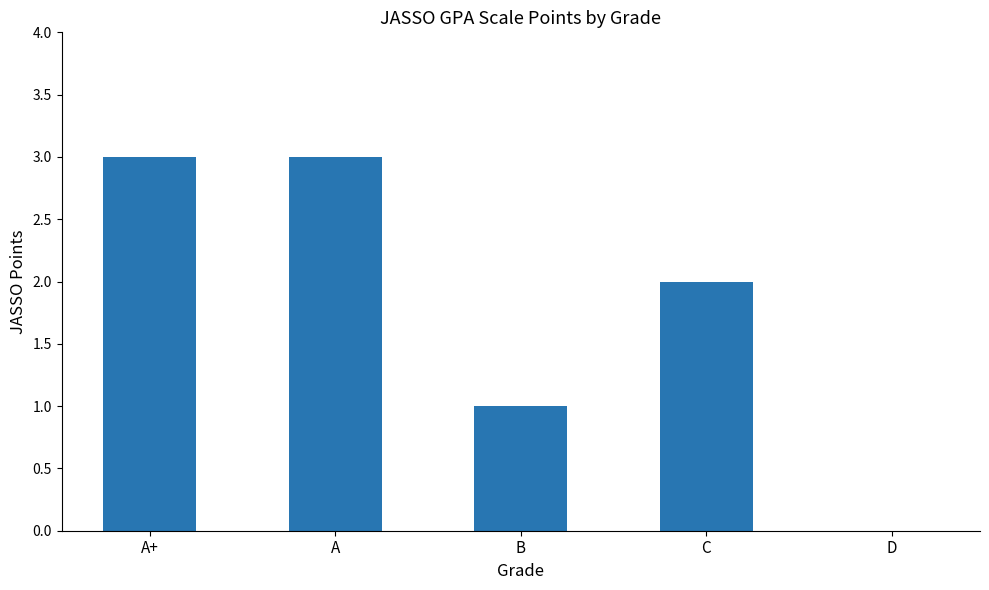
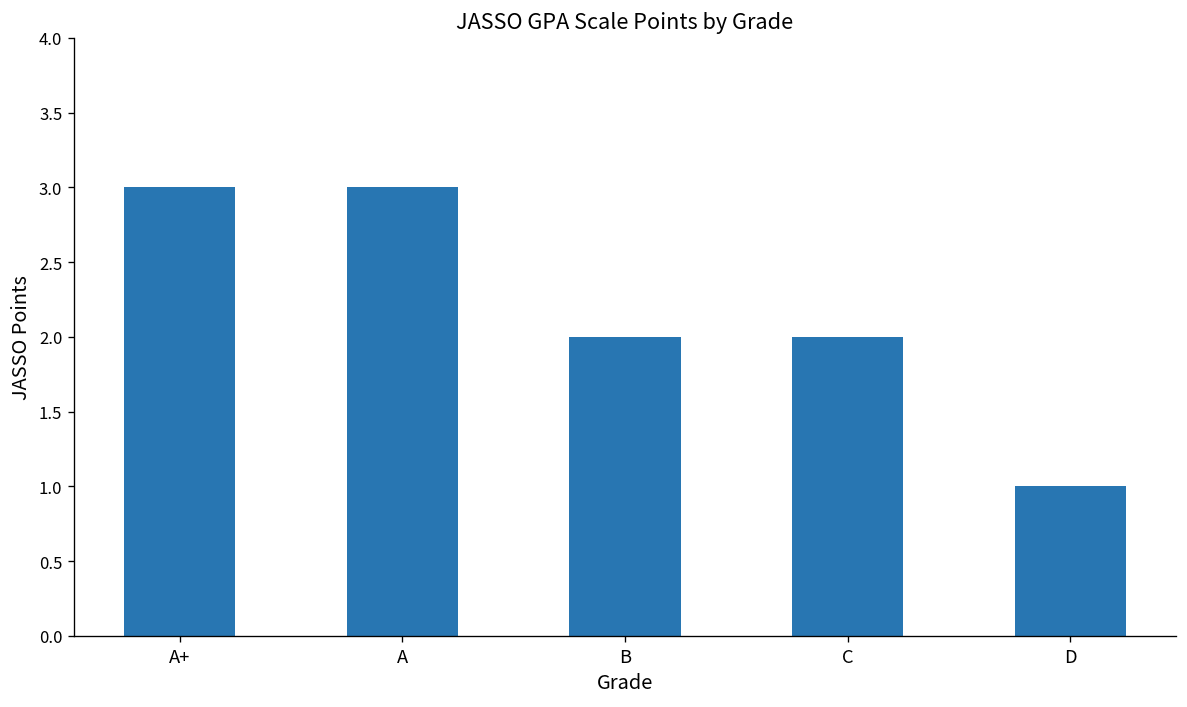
B: 1 -> 2
D: 0 -> 1
